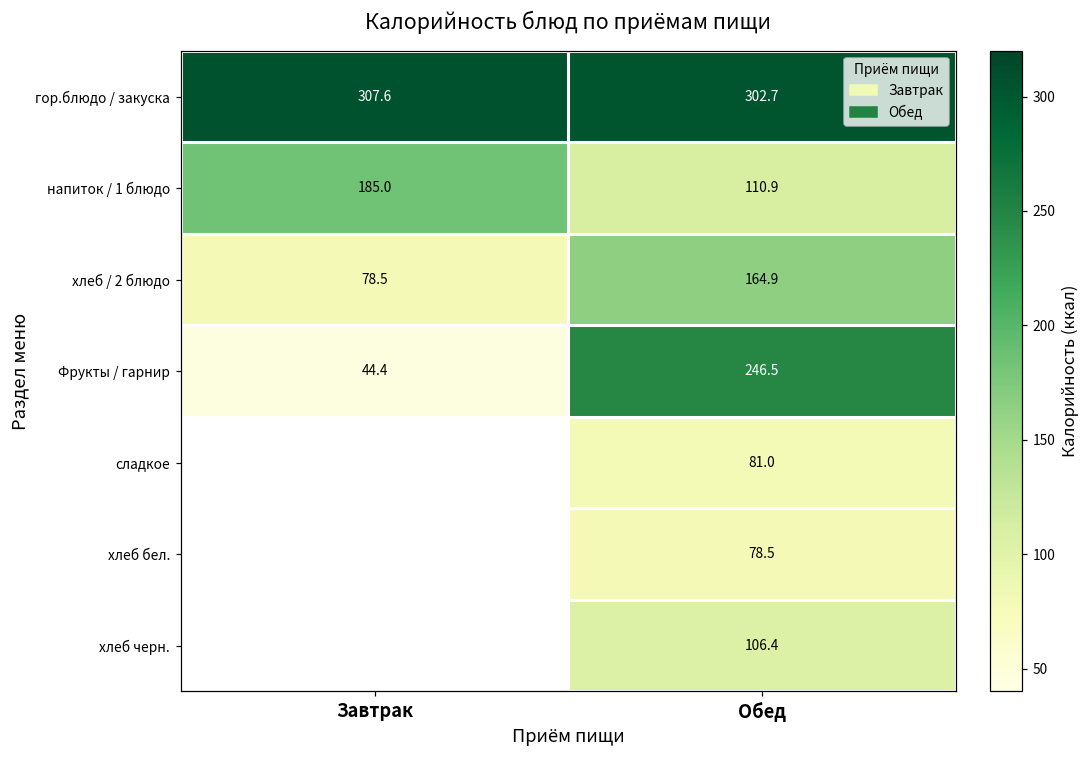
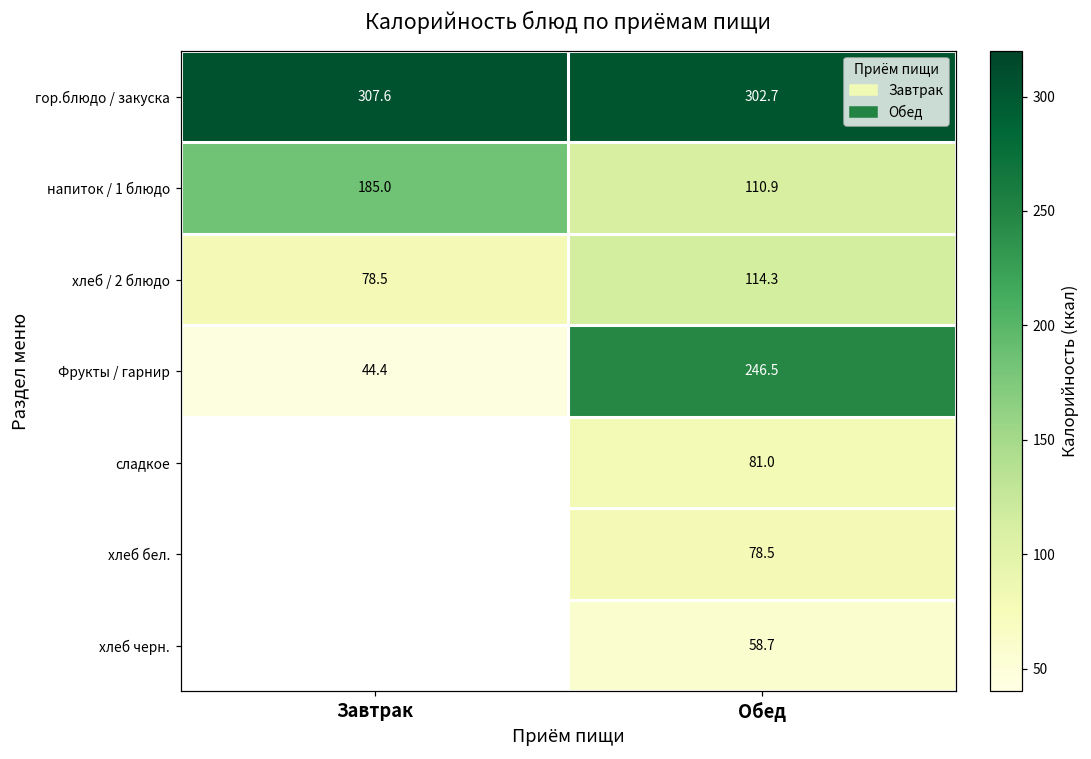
хлеб / 2 блюдо, Обед: 164.9 -> 114.3
хлеб черн., Обед: 106.4 -> 58.7
